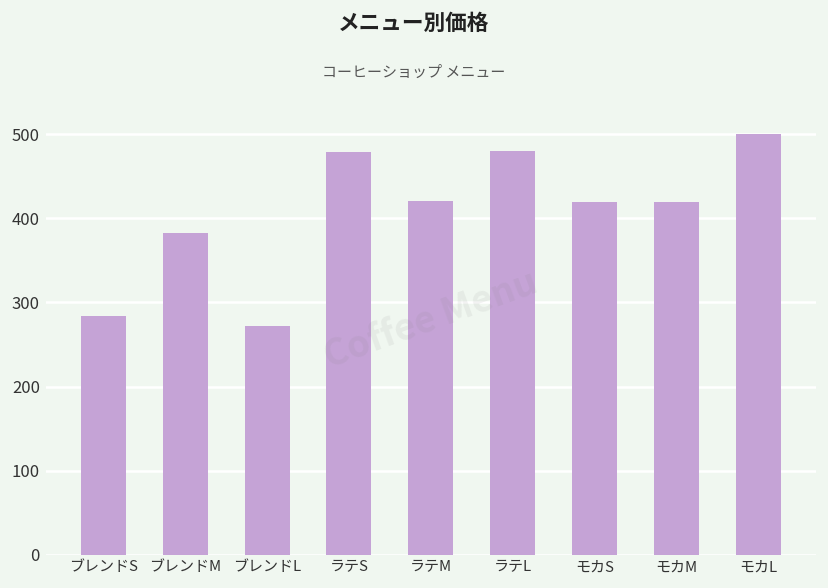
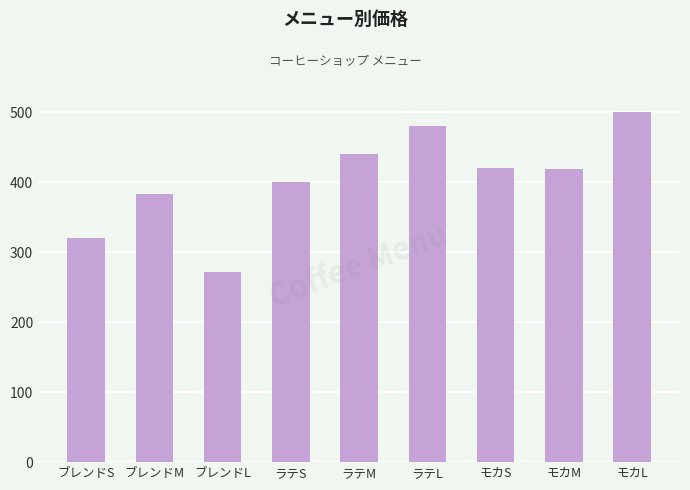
ブレンドS: 280 -> 320
ラテS: 480 -> 400
ラテM: 420 -> 440
